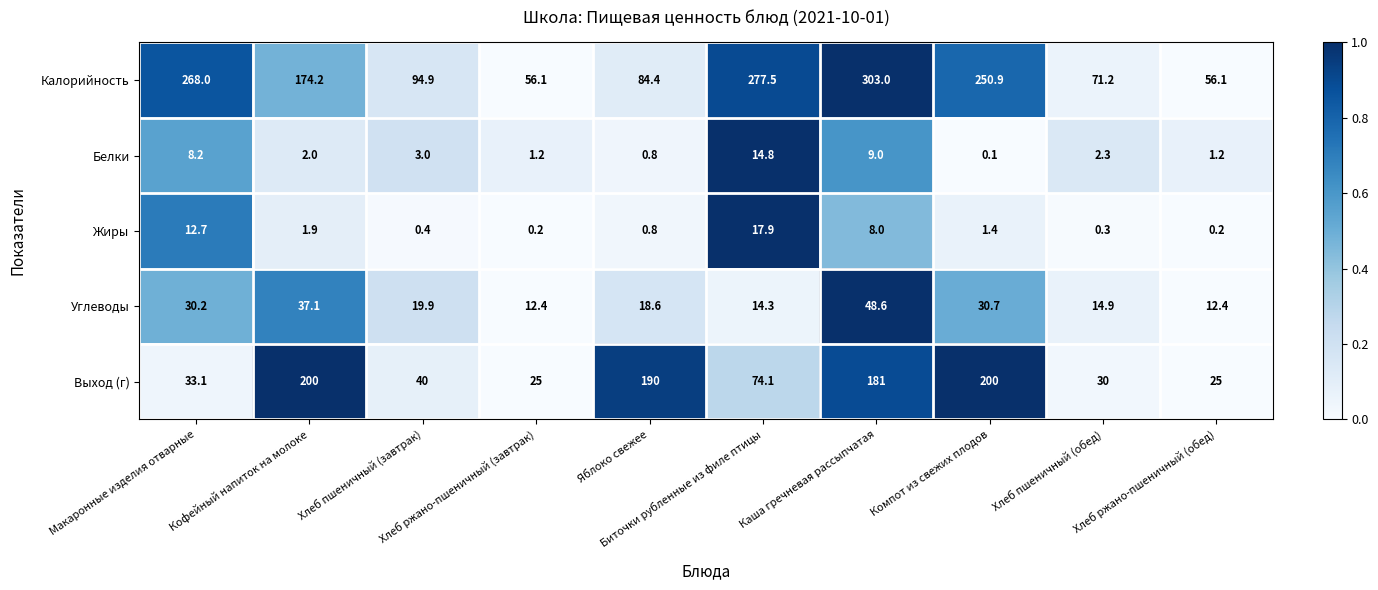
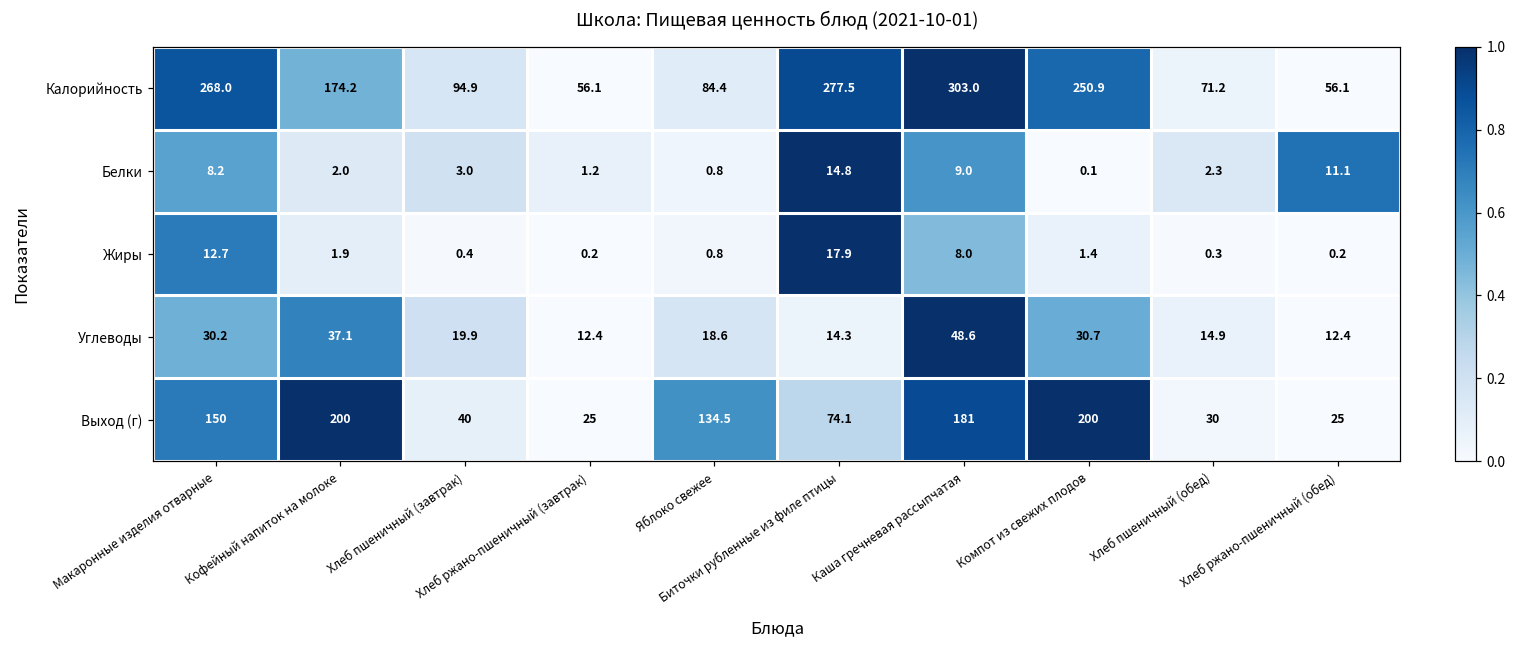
Белки, Хлеб ржано-пшеничный (обед): 1.2 -> 11.1
Выход (г), Макаронные изделия отварные: 33.1 -> 150
Выход (г), Яблоко свежее: 190 -> 134.5
